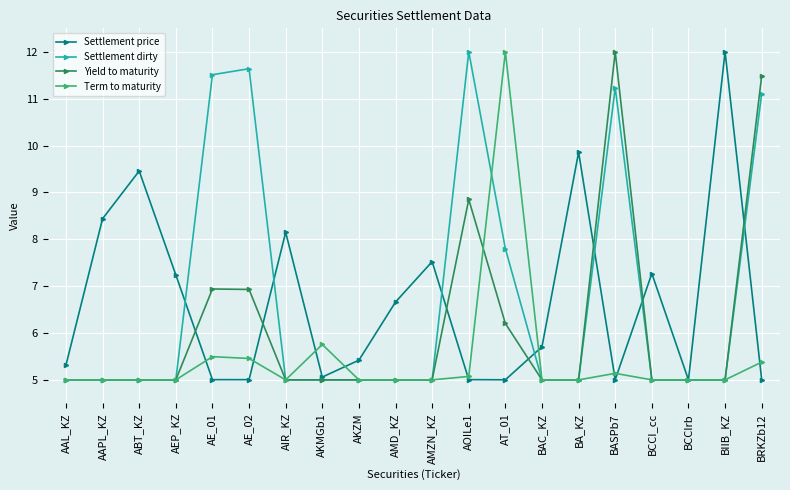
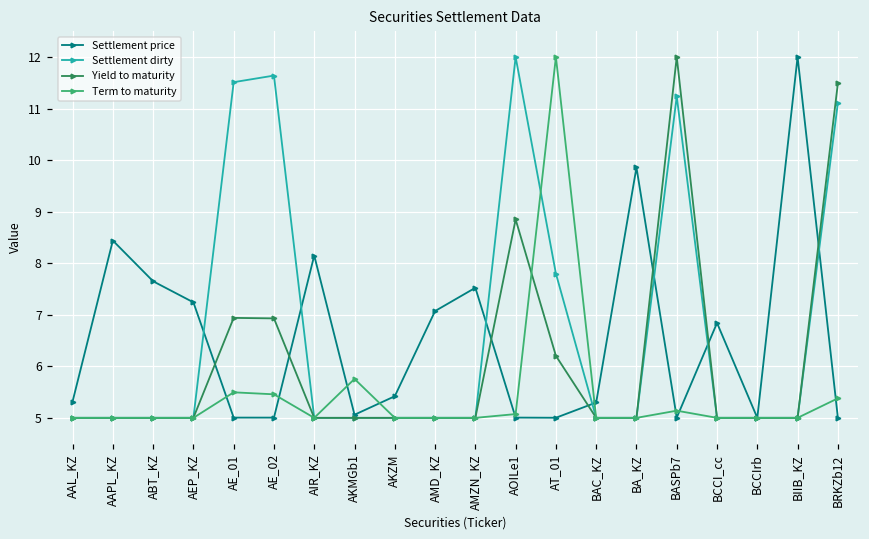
Settlement price, ABT_KZ: 9.5 -> 7.6
Settlement price, AMD_KZ: 6.7 -> 7.1
Settlement price, BAC_KZ: 5.7 -> 5.3
Settlement price, BCCI_cc: 7.3 -> 6.8
